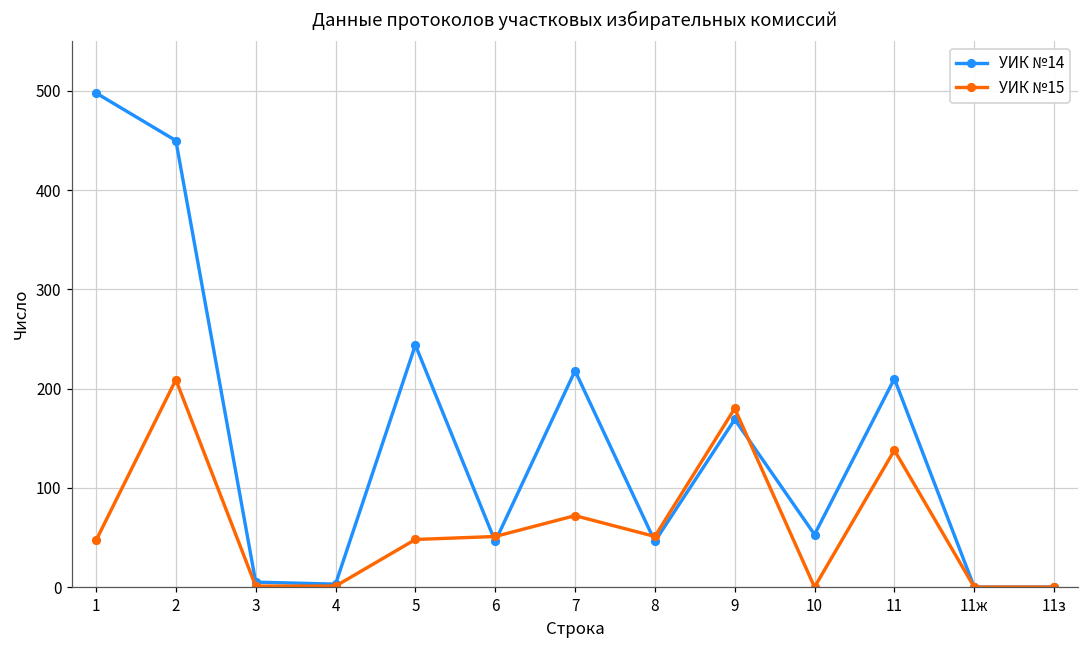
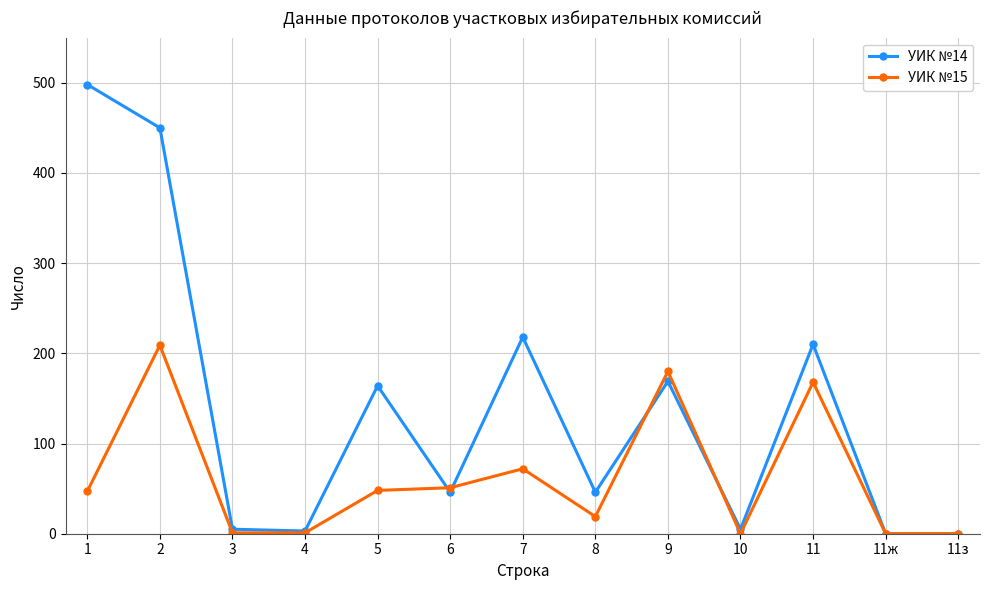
УИК №14, 5: 240 -> 160
УИК №15, 8: 50 -> 20
УИК №14, 10: 50 -> 10
УИК №15, 11: 140 -> 170
